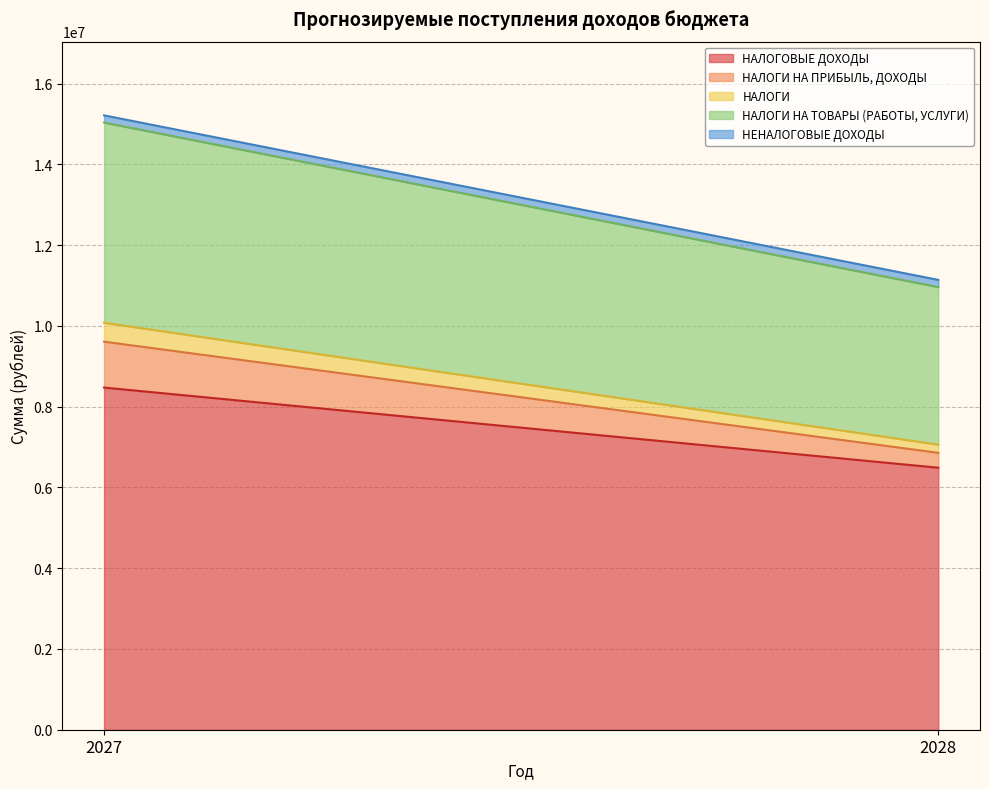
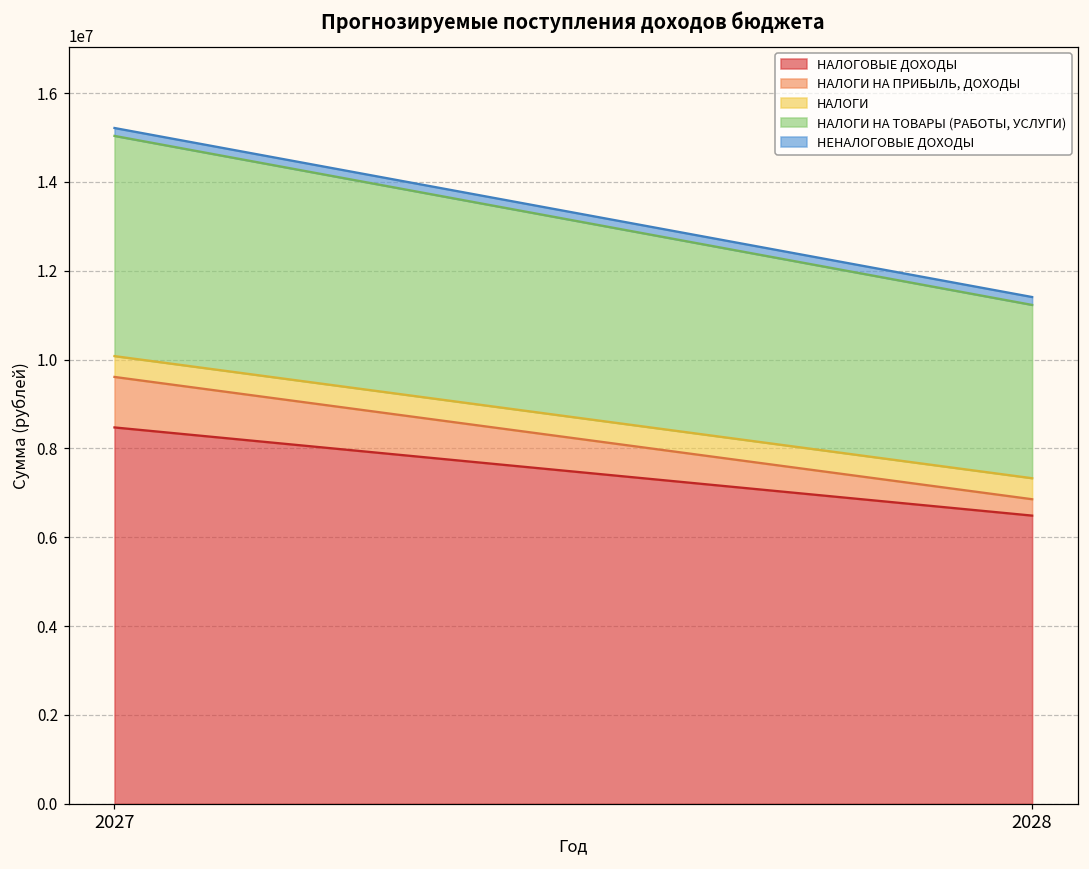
НАЛОГИ, 2028: 200000 -> 500000
